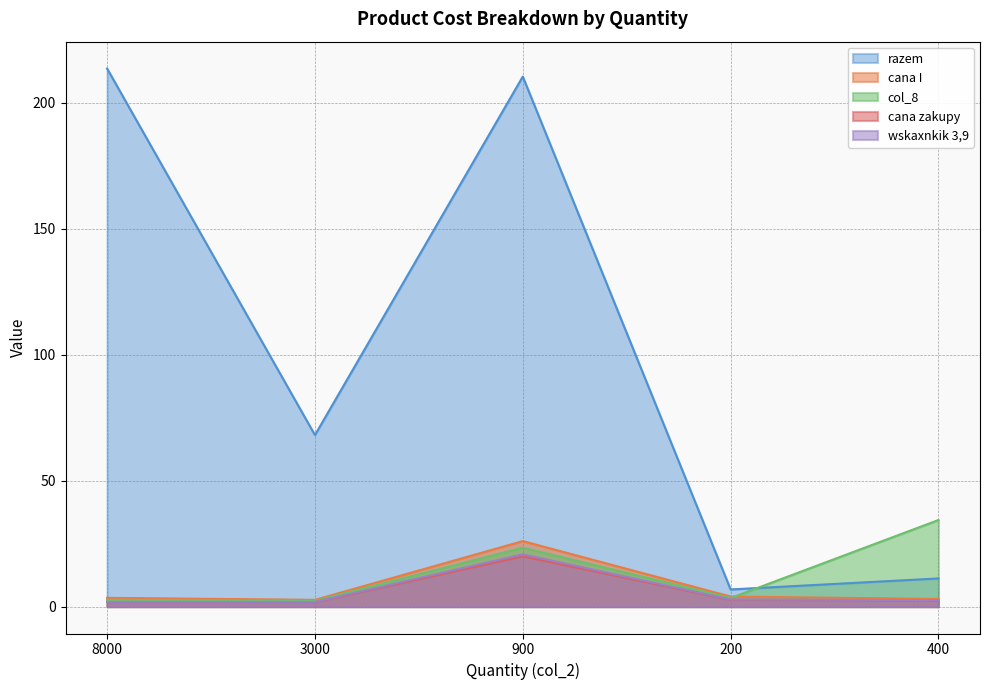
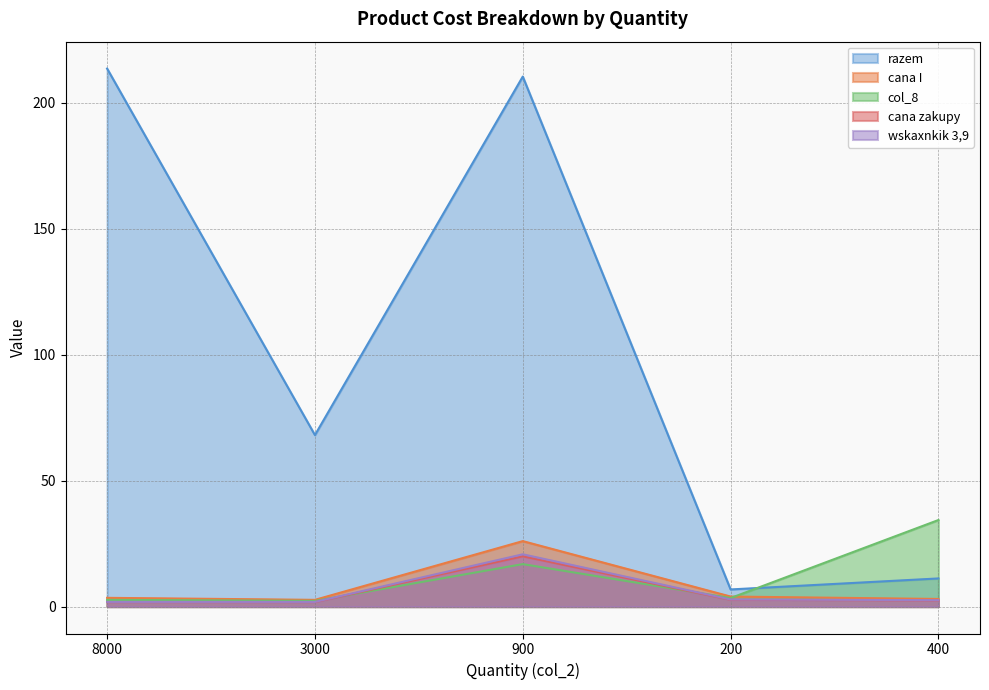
col_8, 900: 23 -> 17
